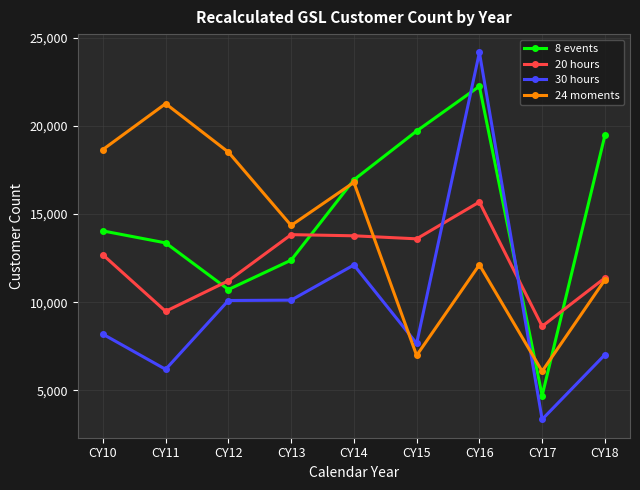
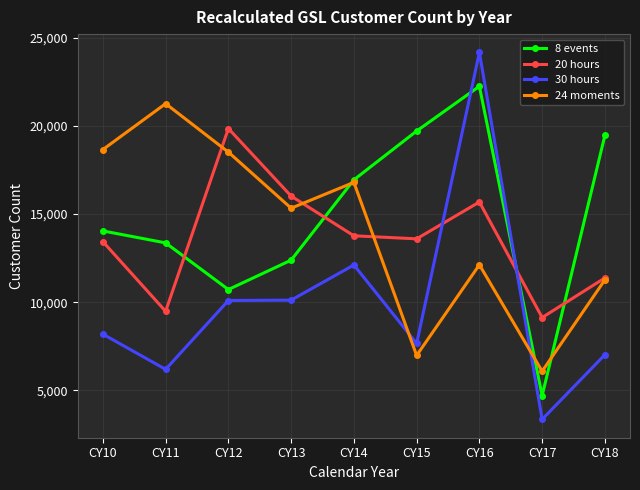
20 hours, CY10: 12,700 -> 13,400
20 hours, CY12: 11,200 -> 19,800
20 hours, CY13: 13,800 -> 16,000
24 moments, CY13: 14,400 -> 15,300
20 hours, CY17: 8,600 -> 9,100
